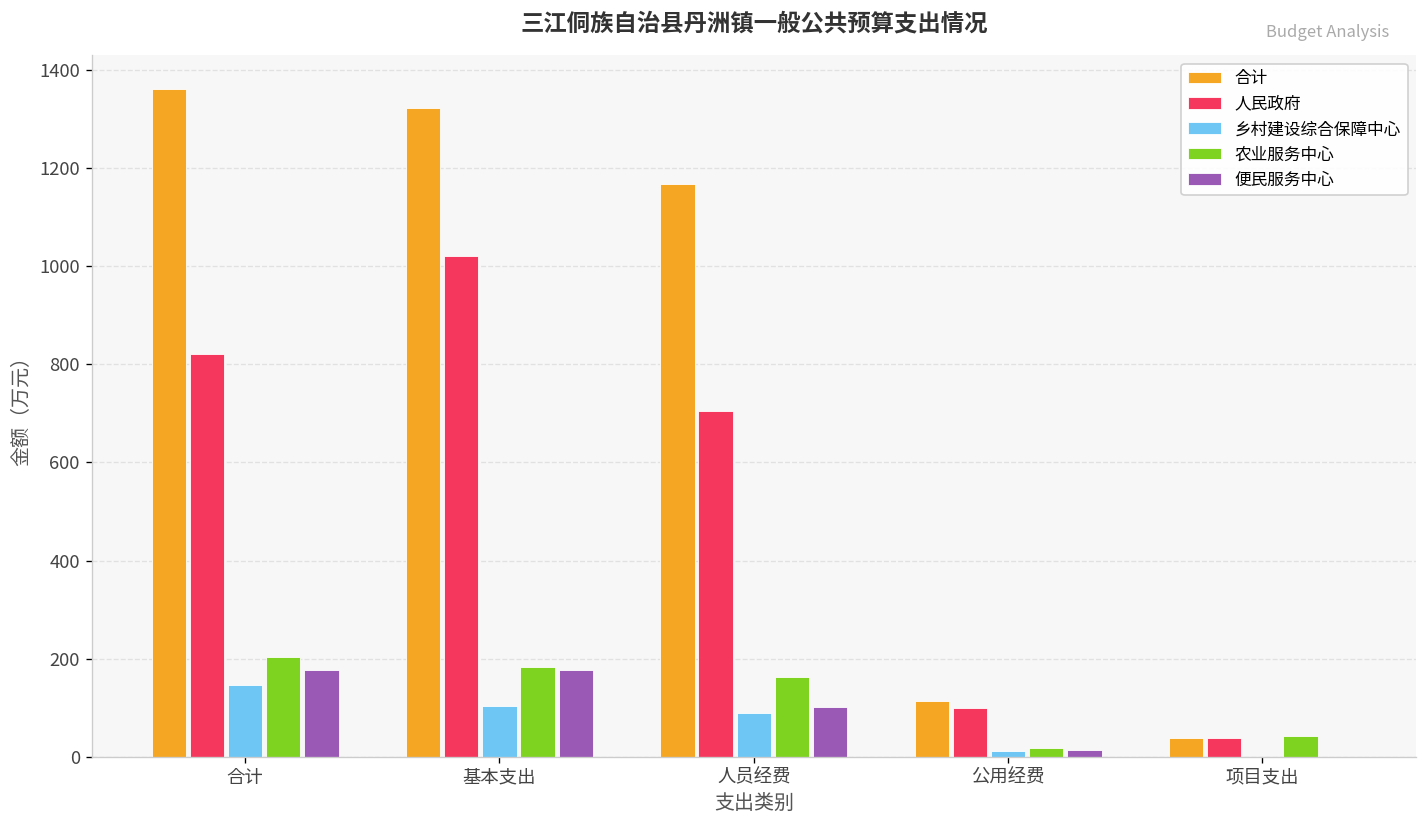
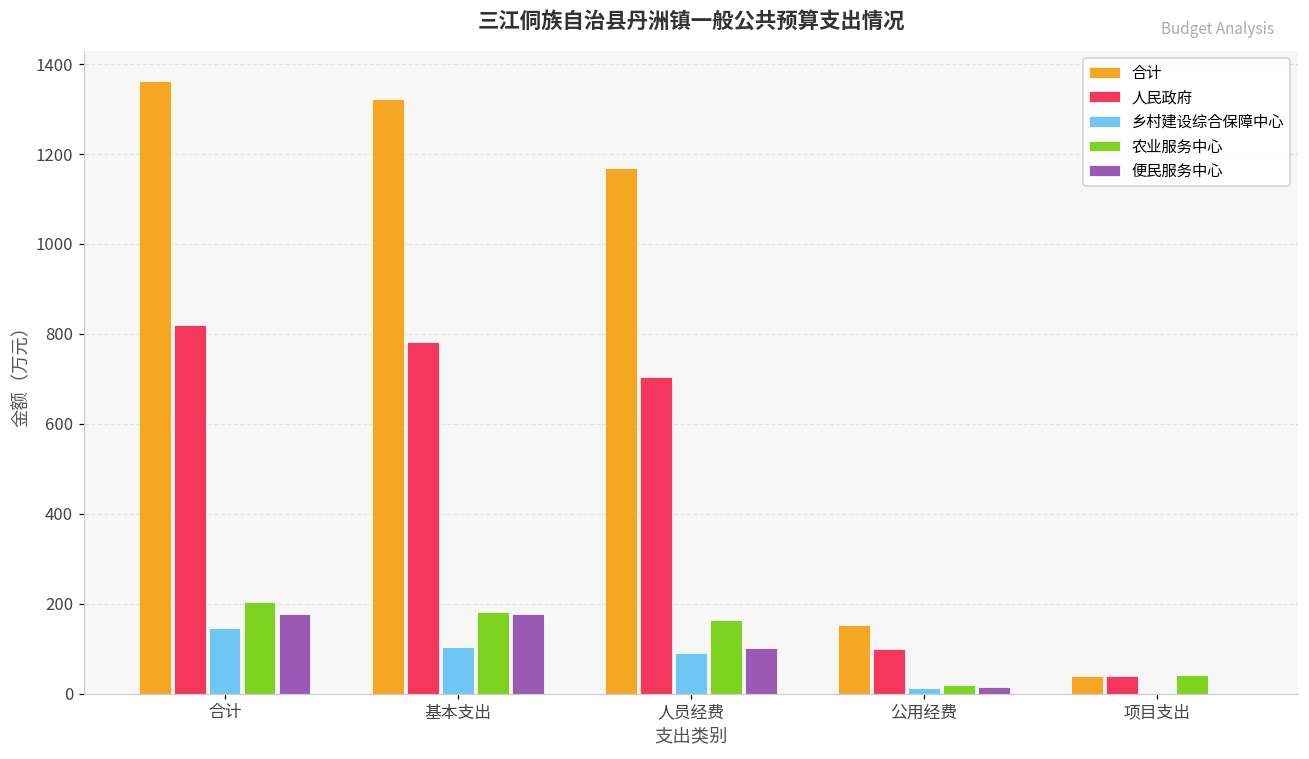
人民政府, 基本支出: 1020 -> 780
合计, 公用经费: 110 -> 150
